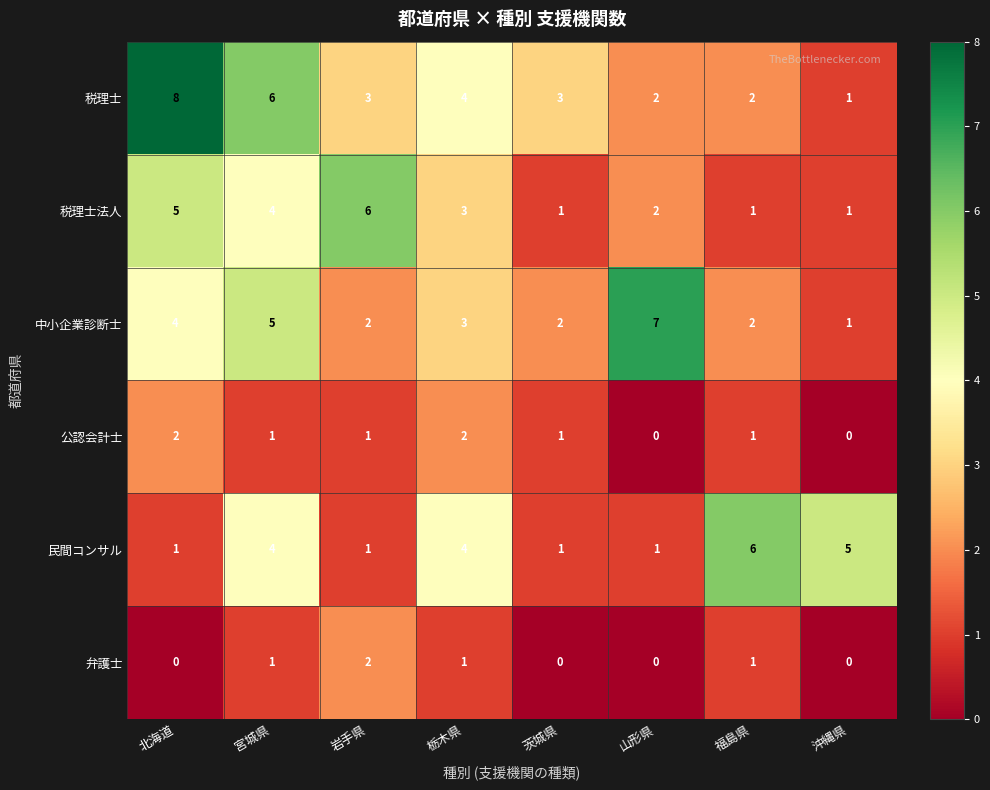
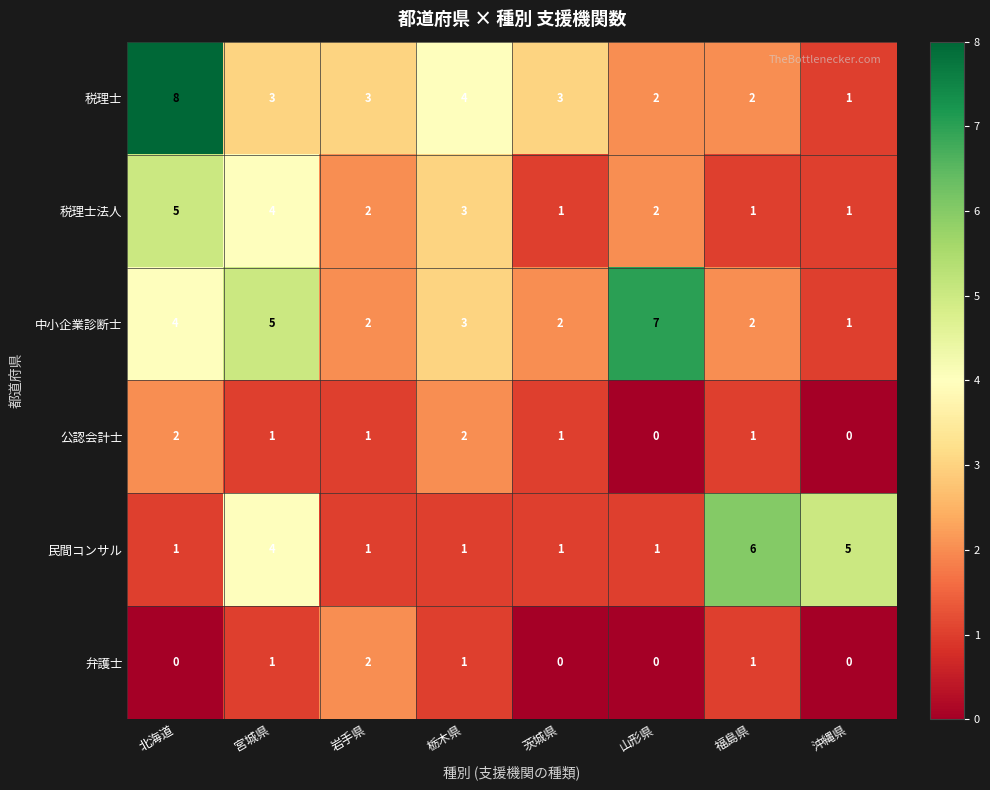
税理士, 宮城県: 6 -> 3
税理士法人, 岩手県: 6 -> 2
民間コンサル, 栃木県: 4 -> 1
